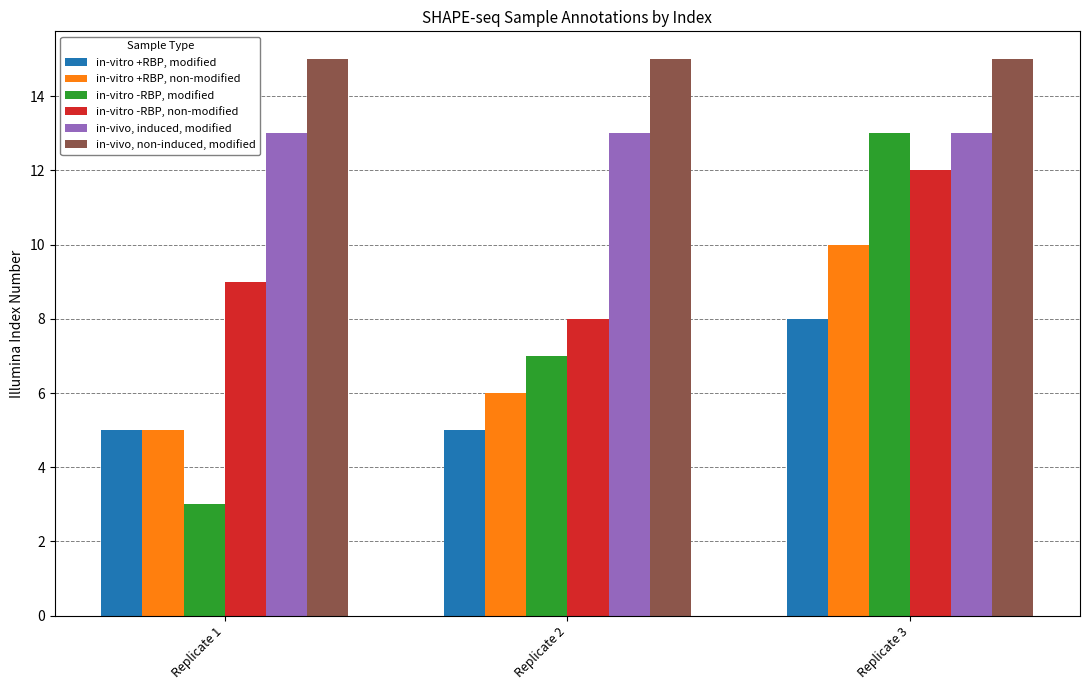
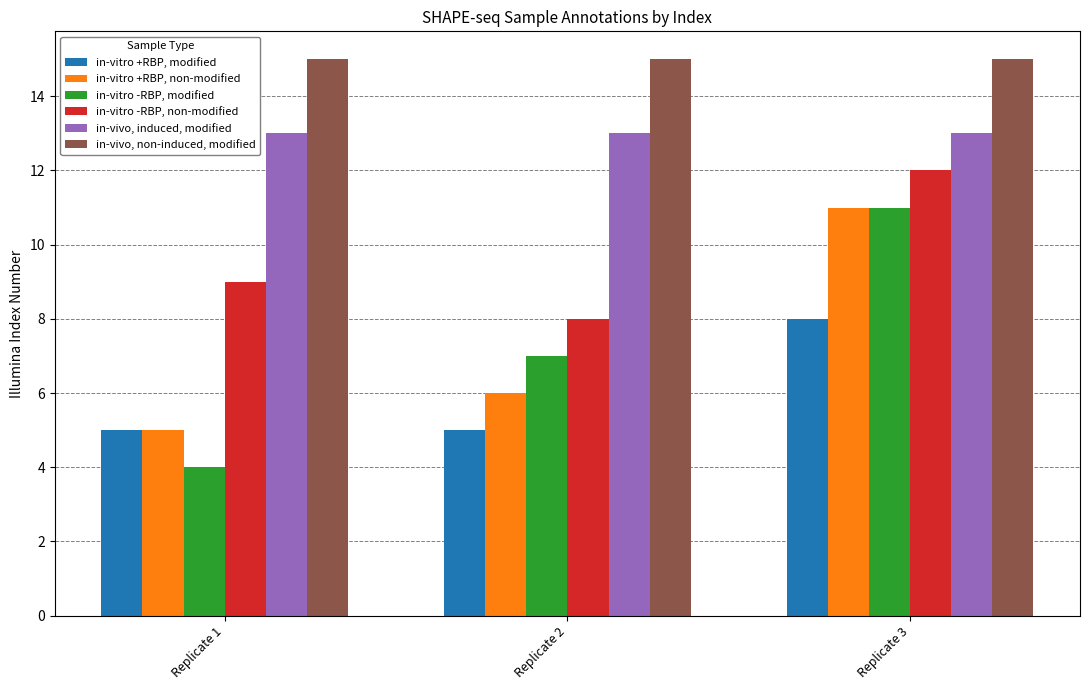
in-vitro -RBP, modified, Replicate 1: 3 -> 4
in-vitro +RBP, non-modified, Replicate 3: 10 -> 11
in-vitro -RBP, modified, Replicate 3: 13 -> 11
